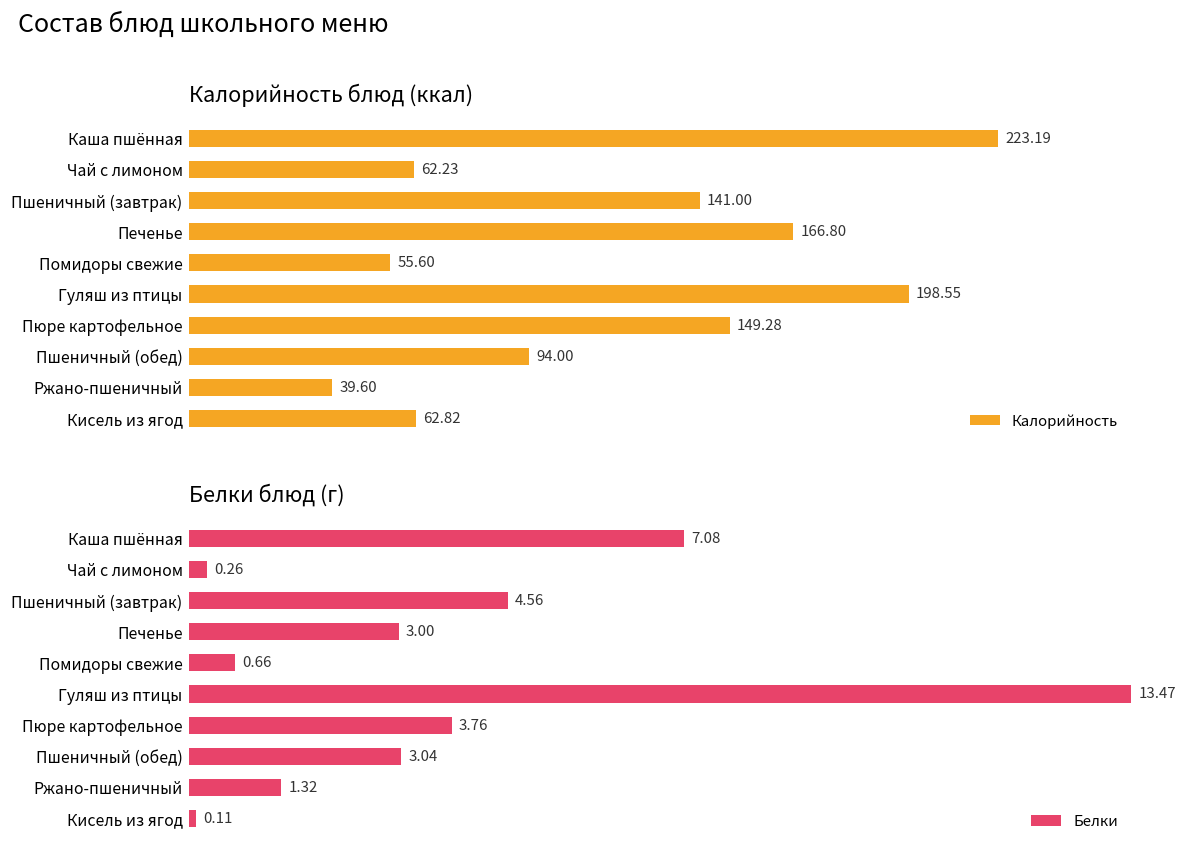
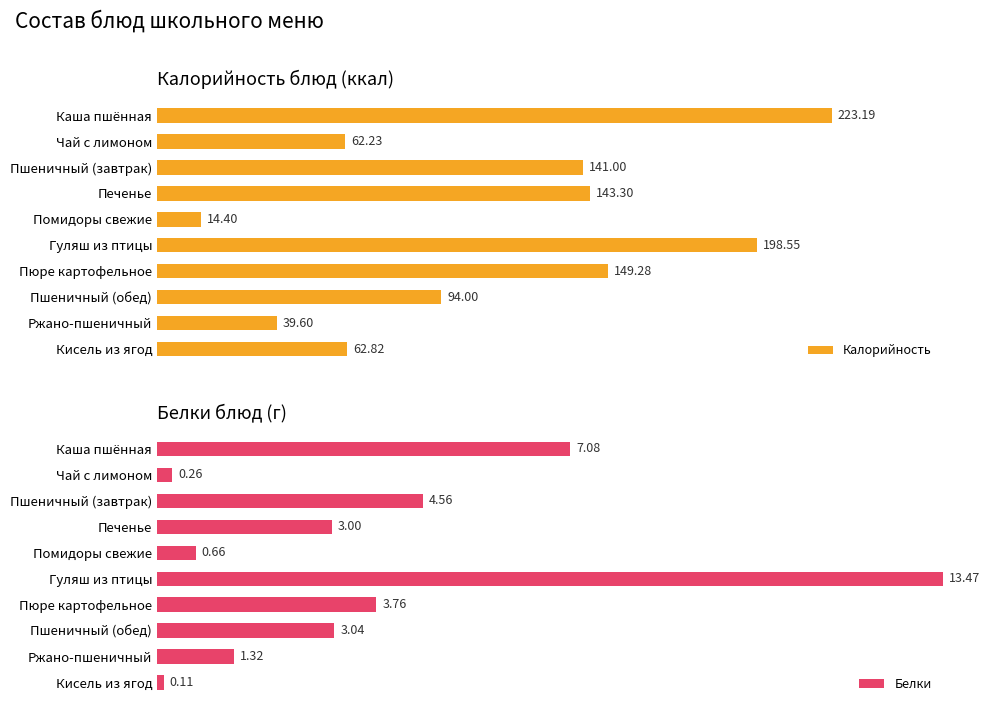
Калорийность блюд (ккал), Печенье: 166.80 -> 143.30
Калорийность блюд (ккал), Помидоры свежие: 55.60 -> 14.40
